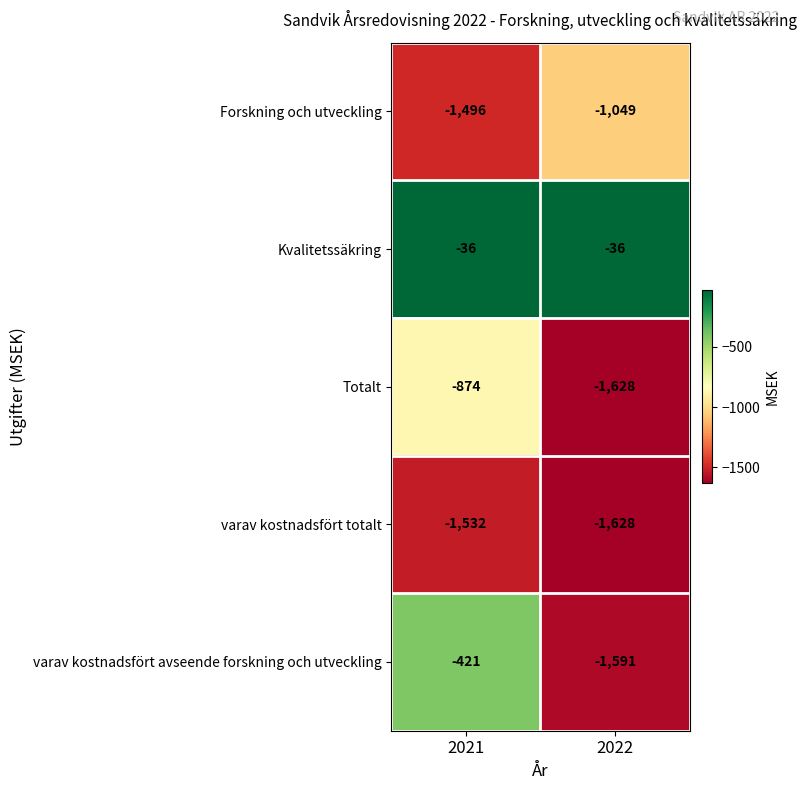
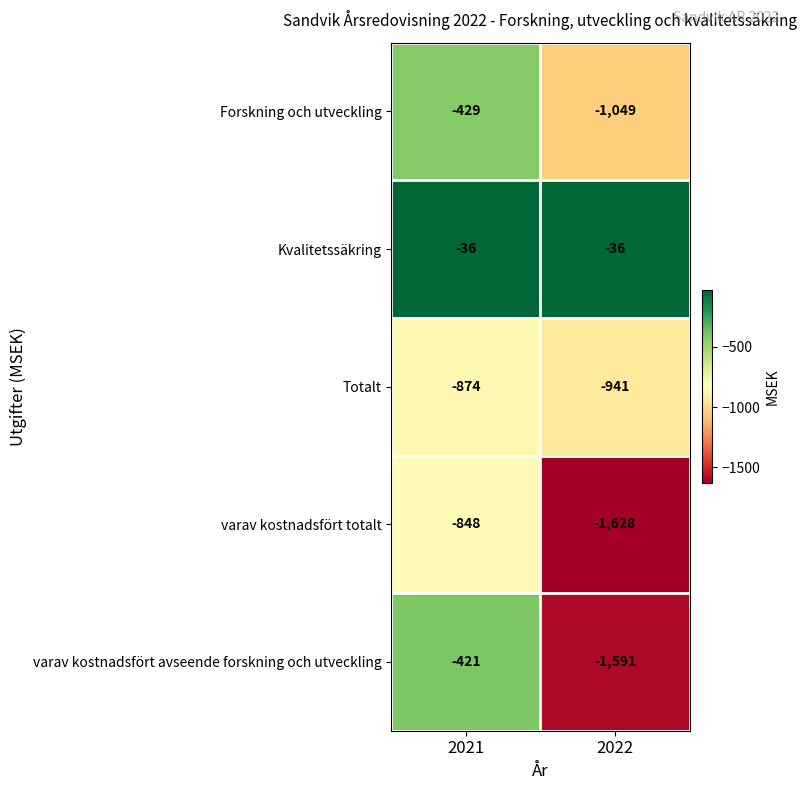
Forskning och utveckling, 2021: -1,496 -> -429
Totalt, 2022: -1,628 -> -941
varav kostnadsfört totalt, 2021: -1,532 -> -848
